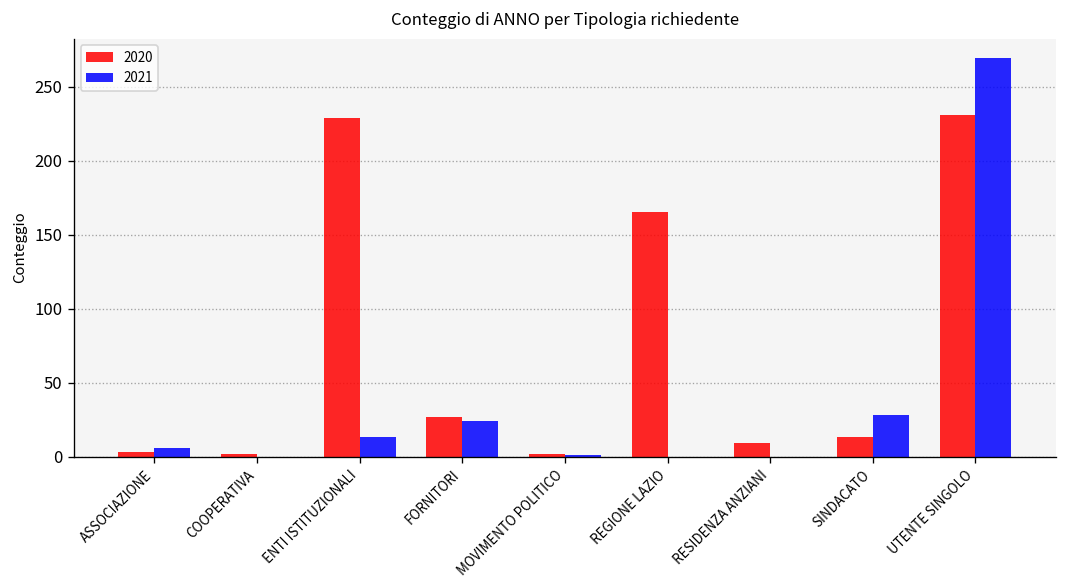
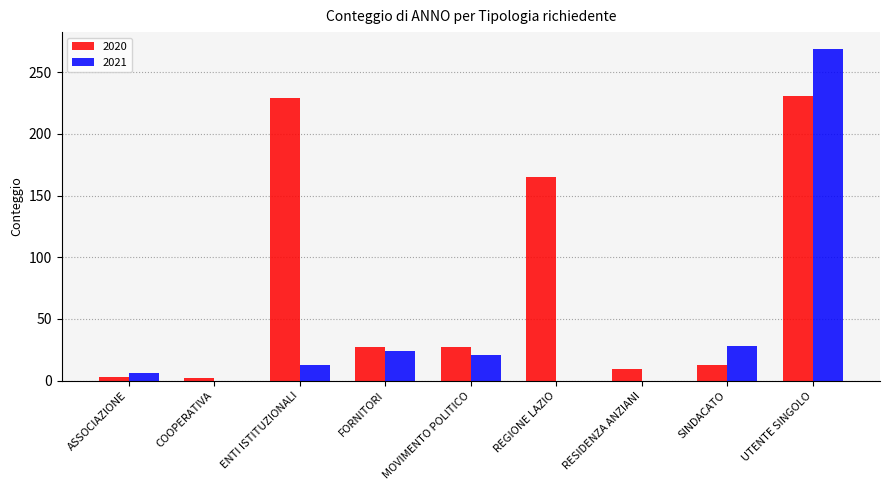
2020, MOVIMENTO POLITICO: 2 -> 27
2021, MOVIMENTO POLITICO: 1 -> 21
